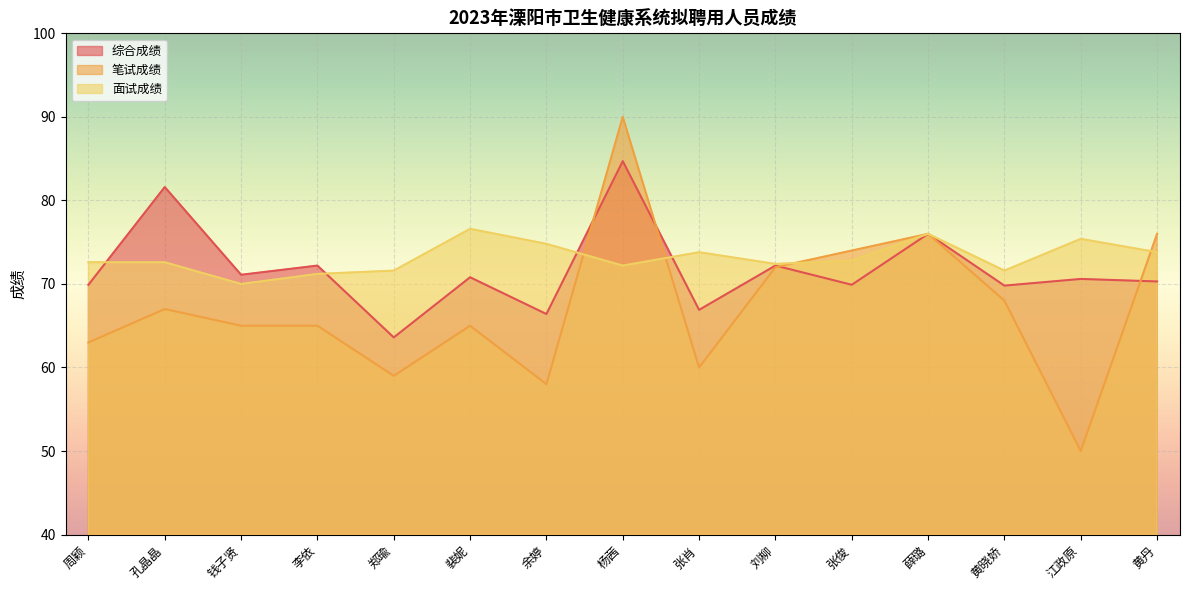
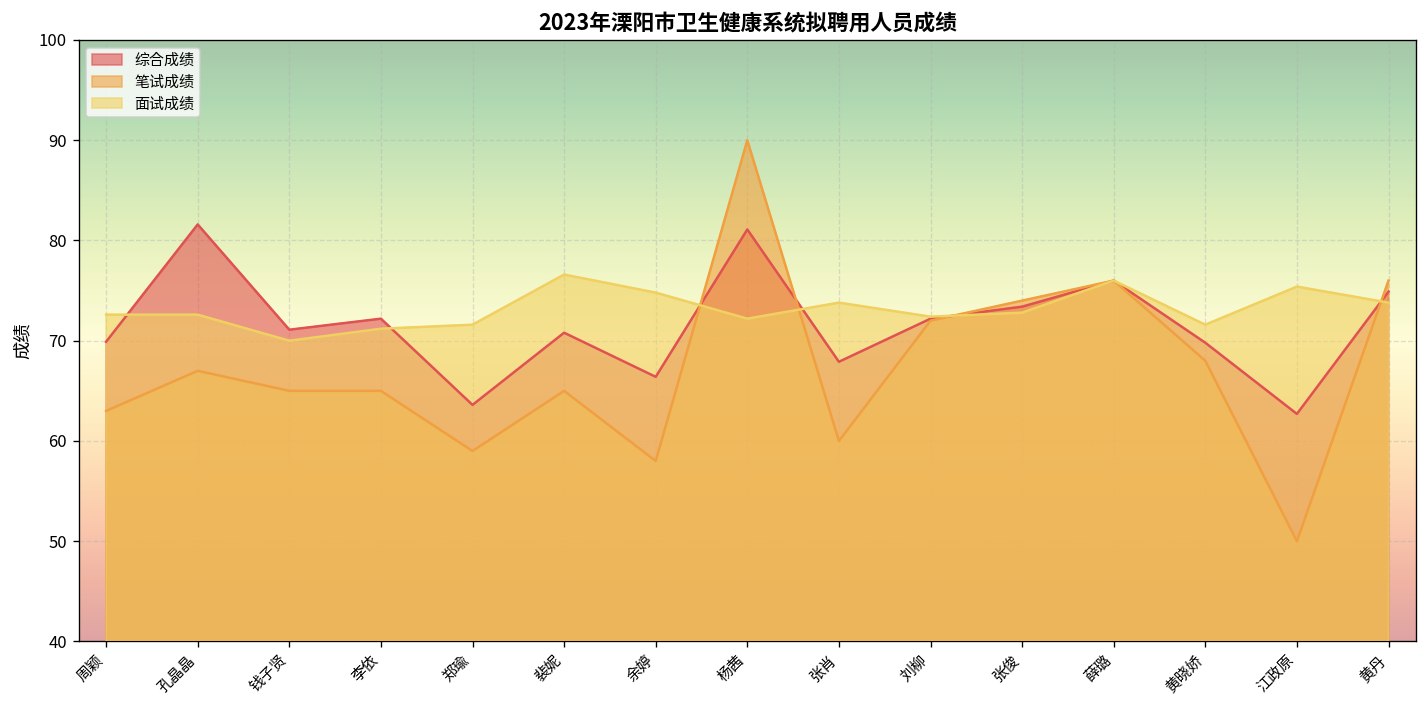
综合成绩, 杨茜: 85 -> 81
综合成绩, 张肖: 67 -> 68
综合成绩, 张俊: 70 -> 73
综合成绩, 江政原: 71 -> 63
综合成绩, 黄丹: 70 -> 75
